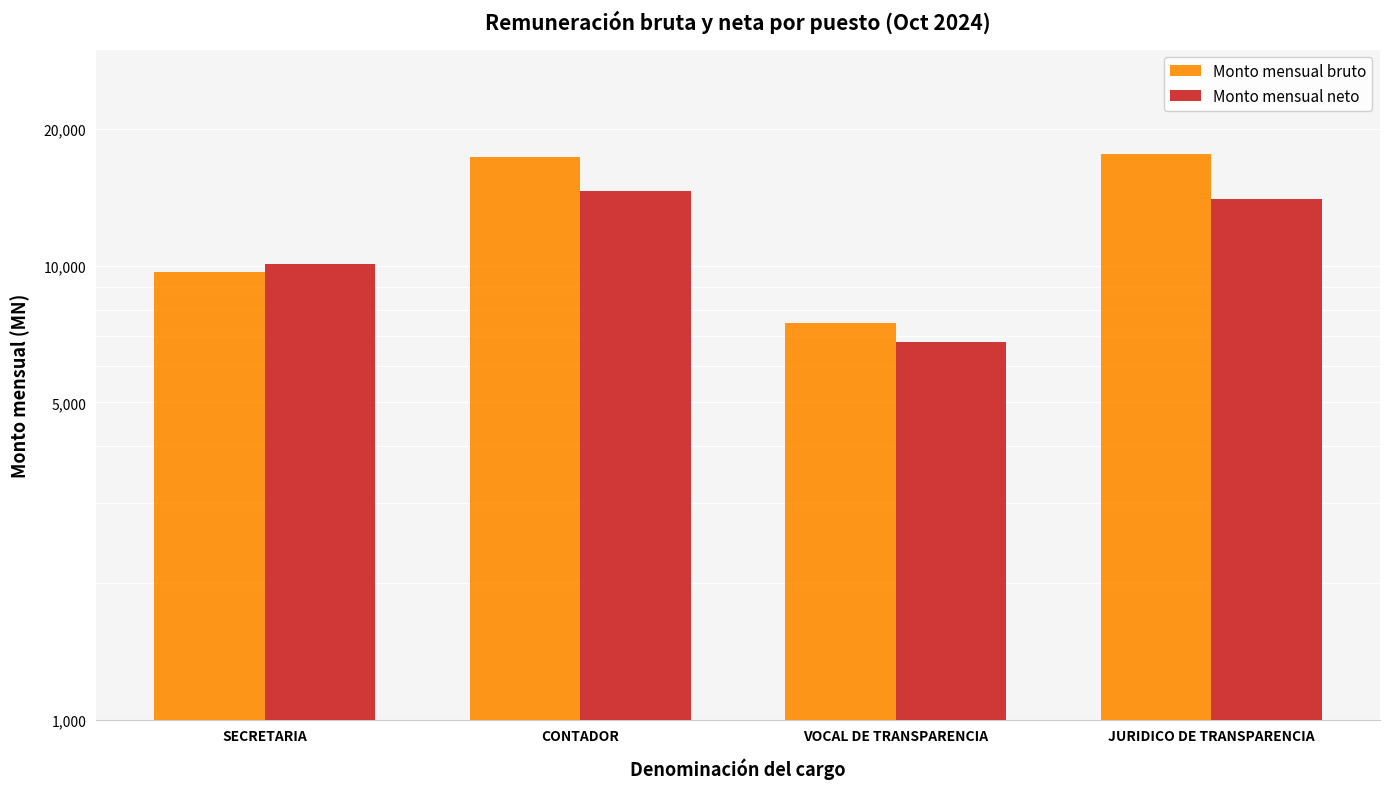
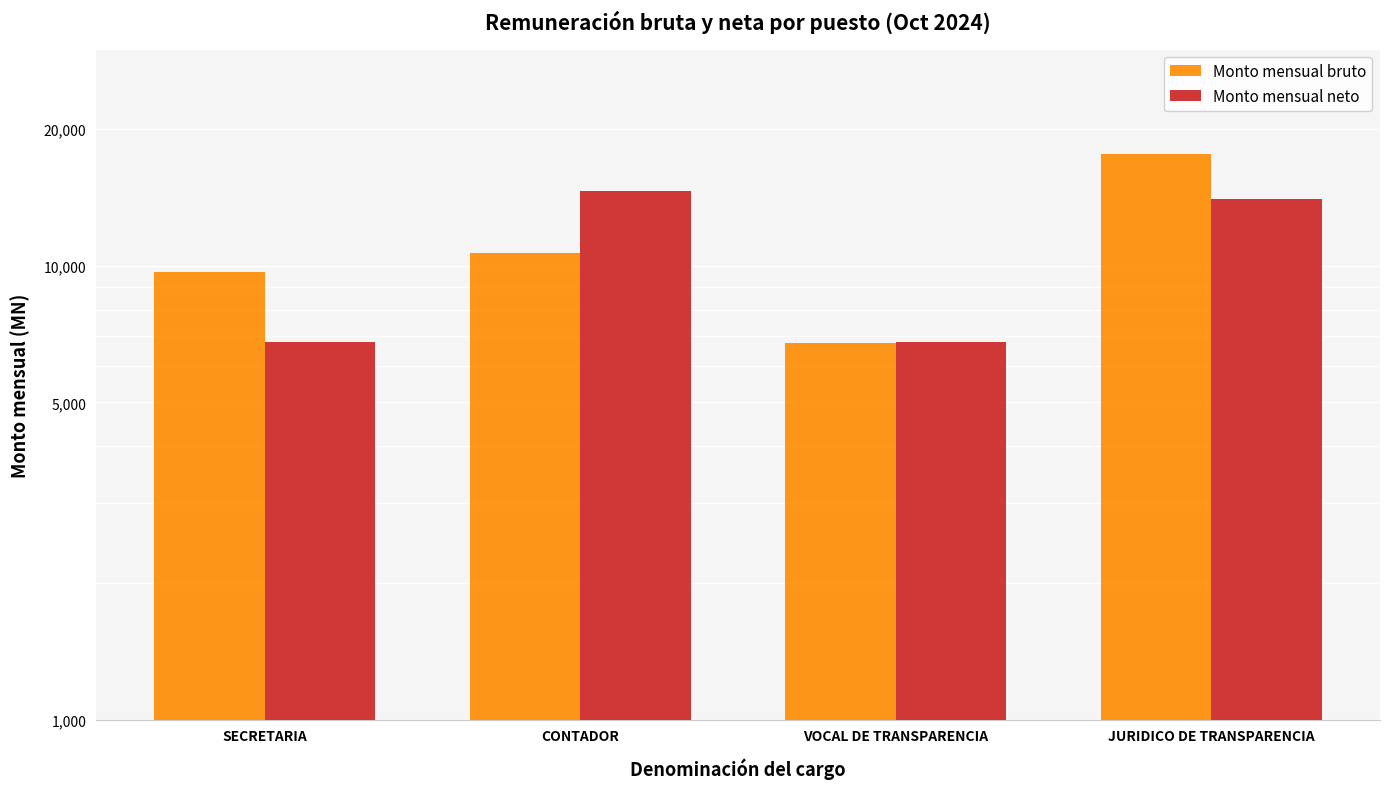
Monto mensual neto, SECRETARIA: 10,100 -> 6,800
Monto mensual bruto, CONTADOR: 17,400 -> 10,700
Monto mensual bruto, VOCAL DE TRANSPARENCIA: 7,500 -> 6,800
